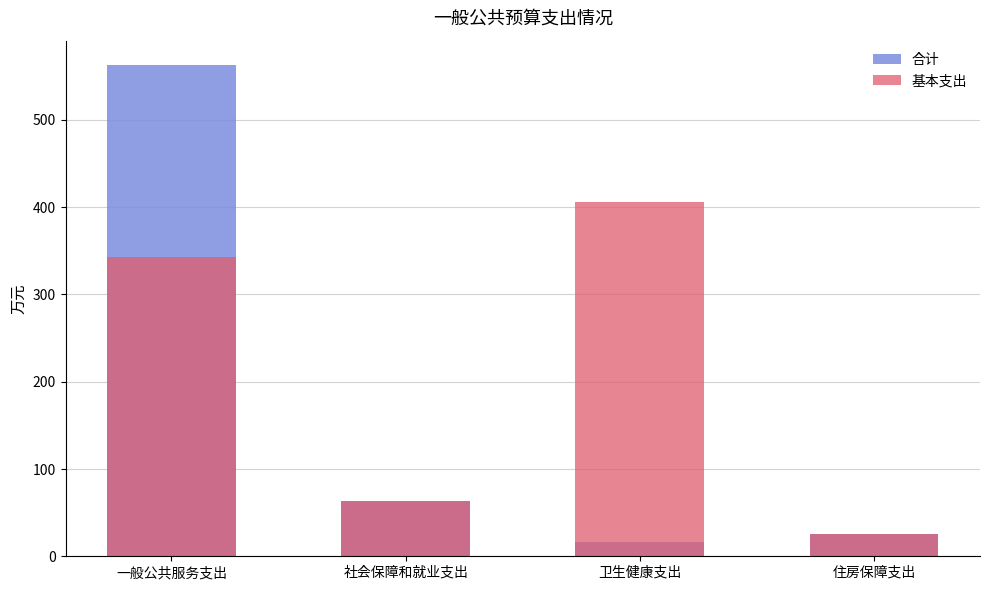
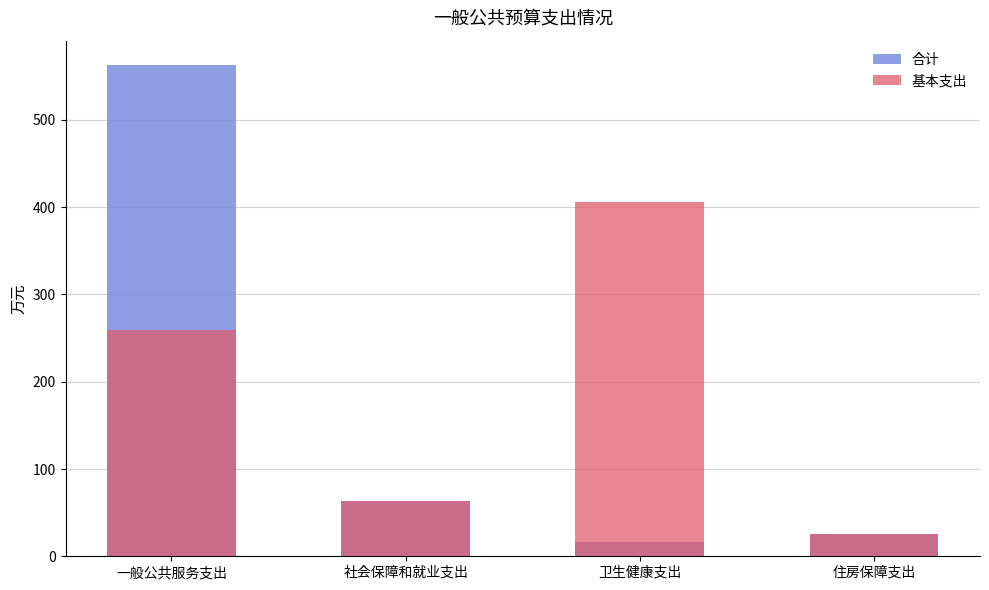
基本支出, 一般公共服务支出: 340 -> 260
